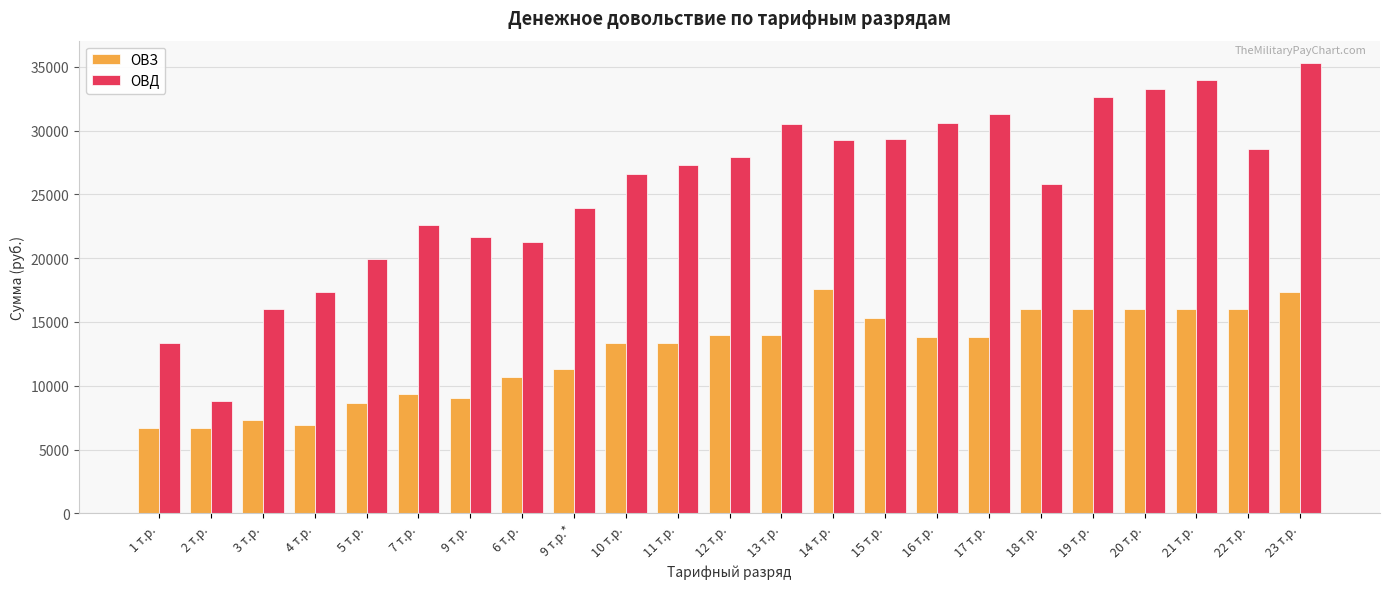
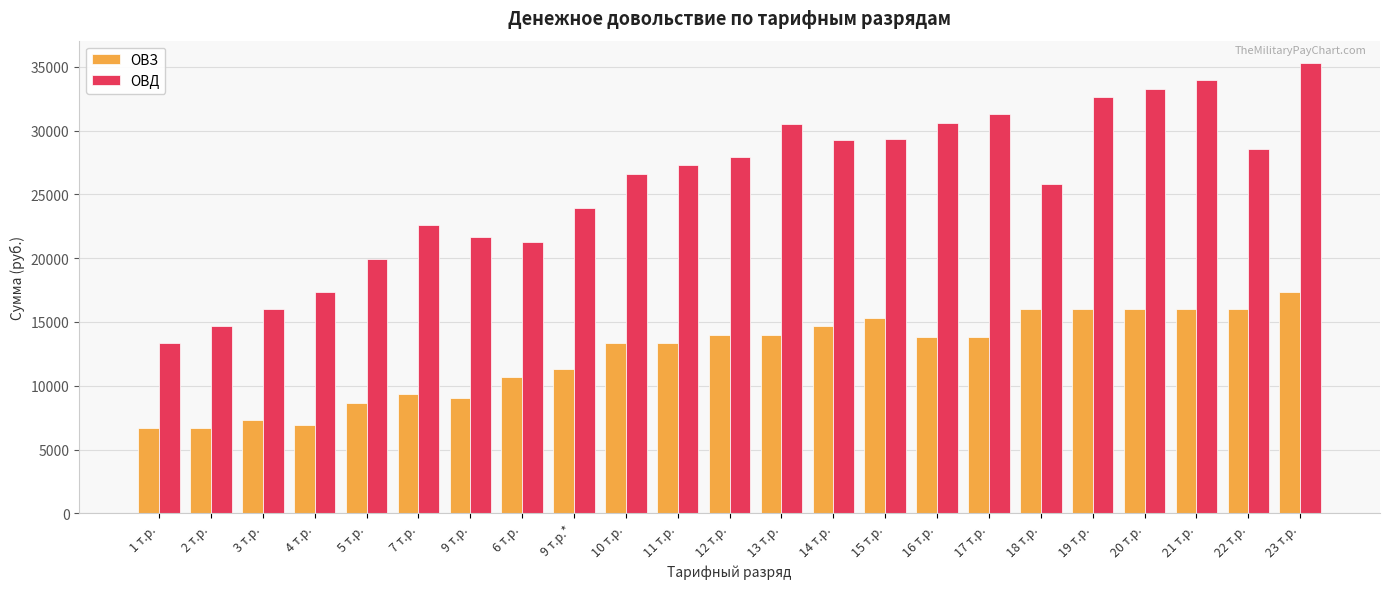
ОВД, 2 т.р.: 8800 -> 14600
ОВЗ, 14 т.р.: 17600 -> 14600
